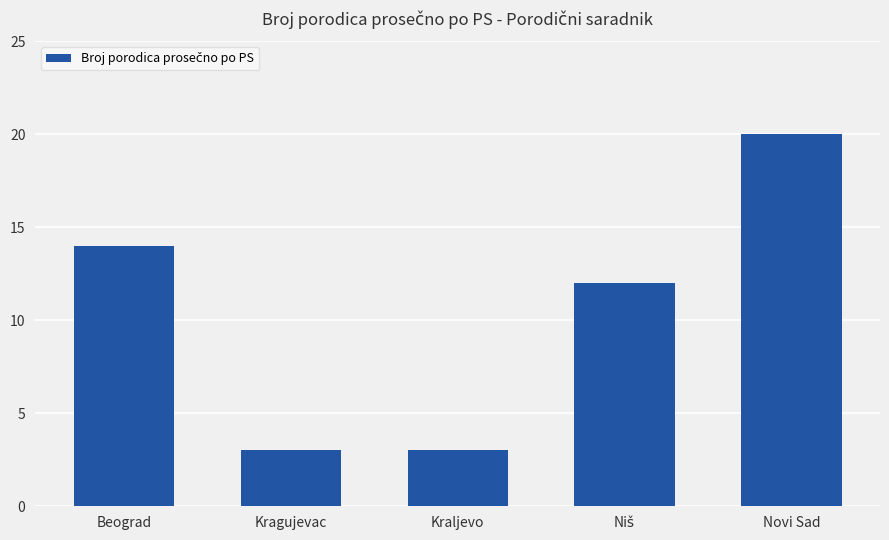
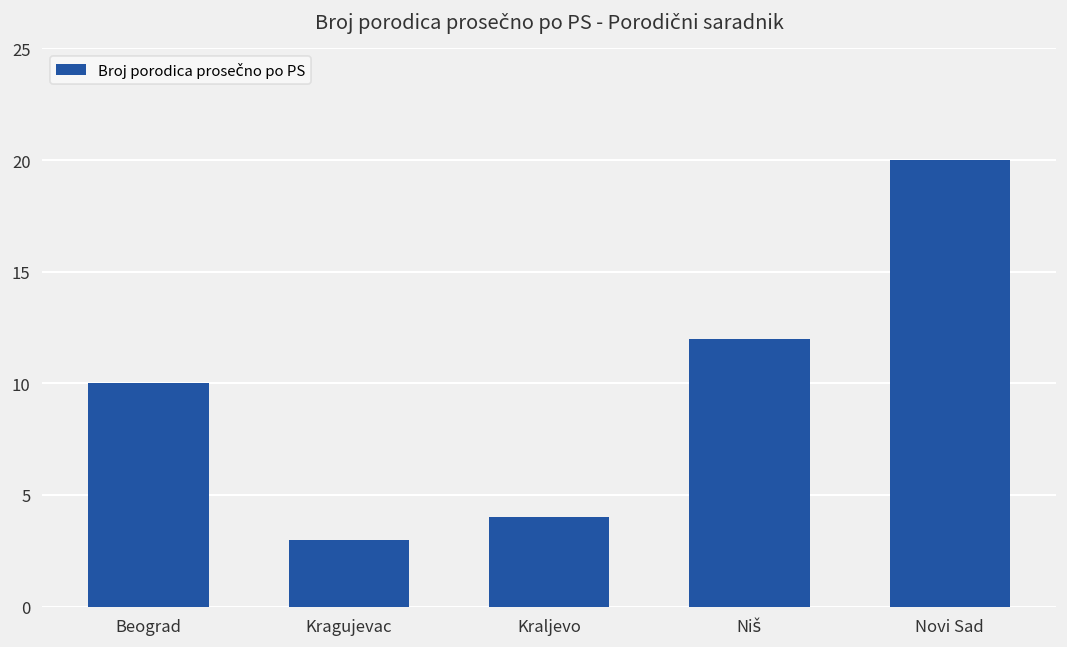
Beograd: 14 -> 10
Kraljevo: 3 -> 4
